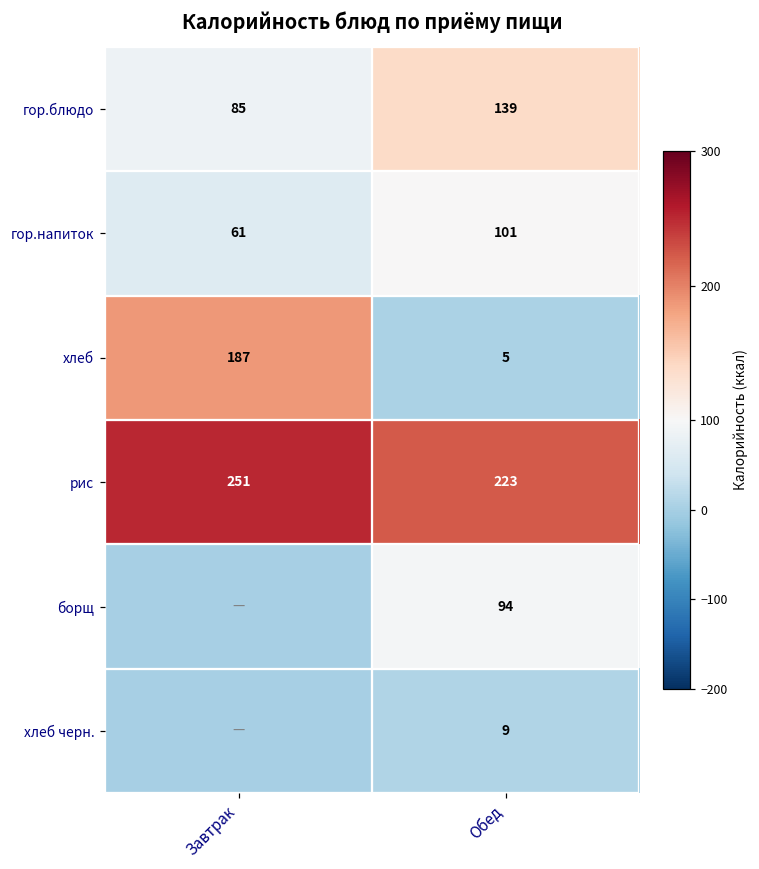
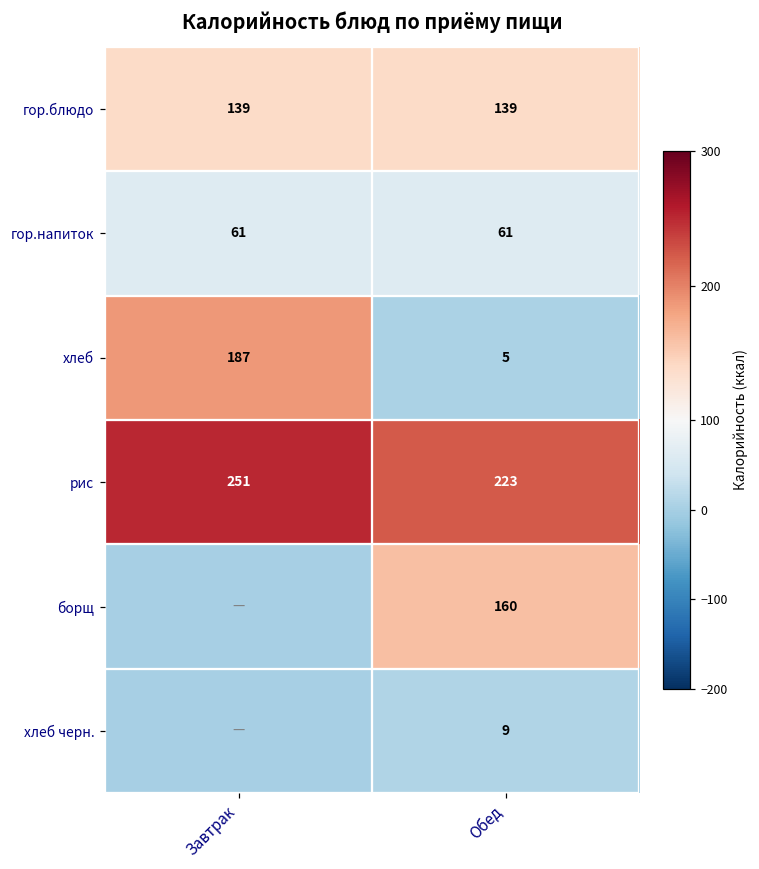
гор.блюдо, Завтрак: 85 -> 139
гор.напиток, Обед: 101 -> 61
борщ, Обед: 94 -> 160
